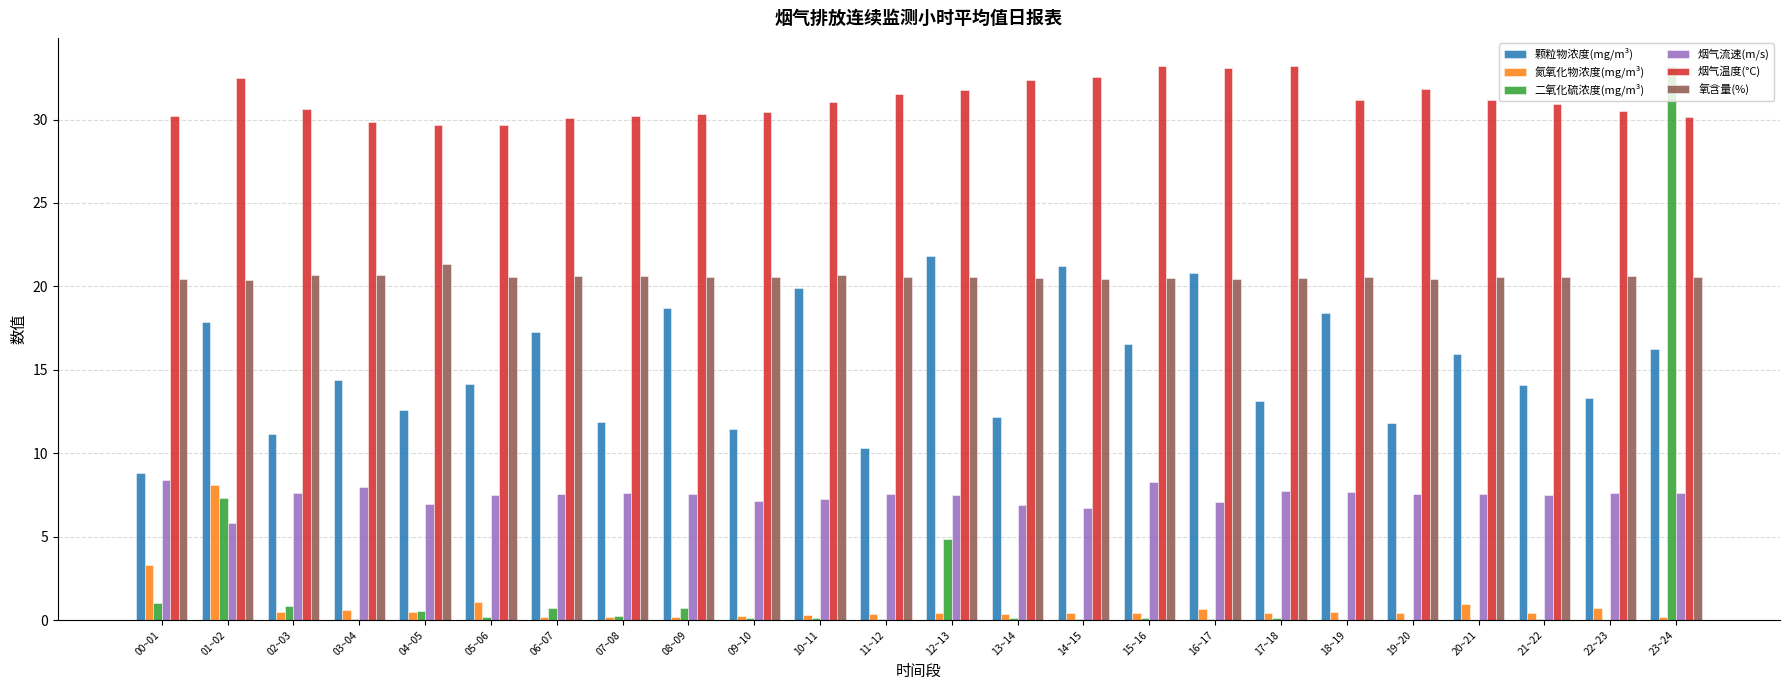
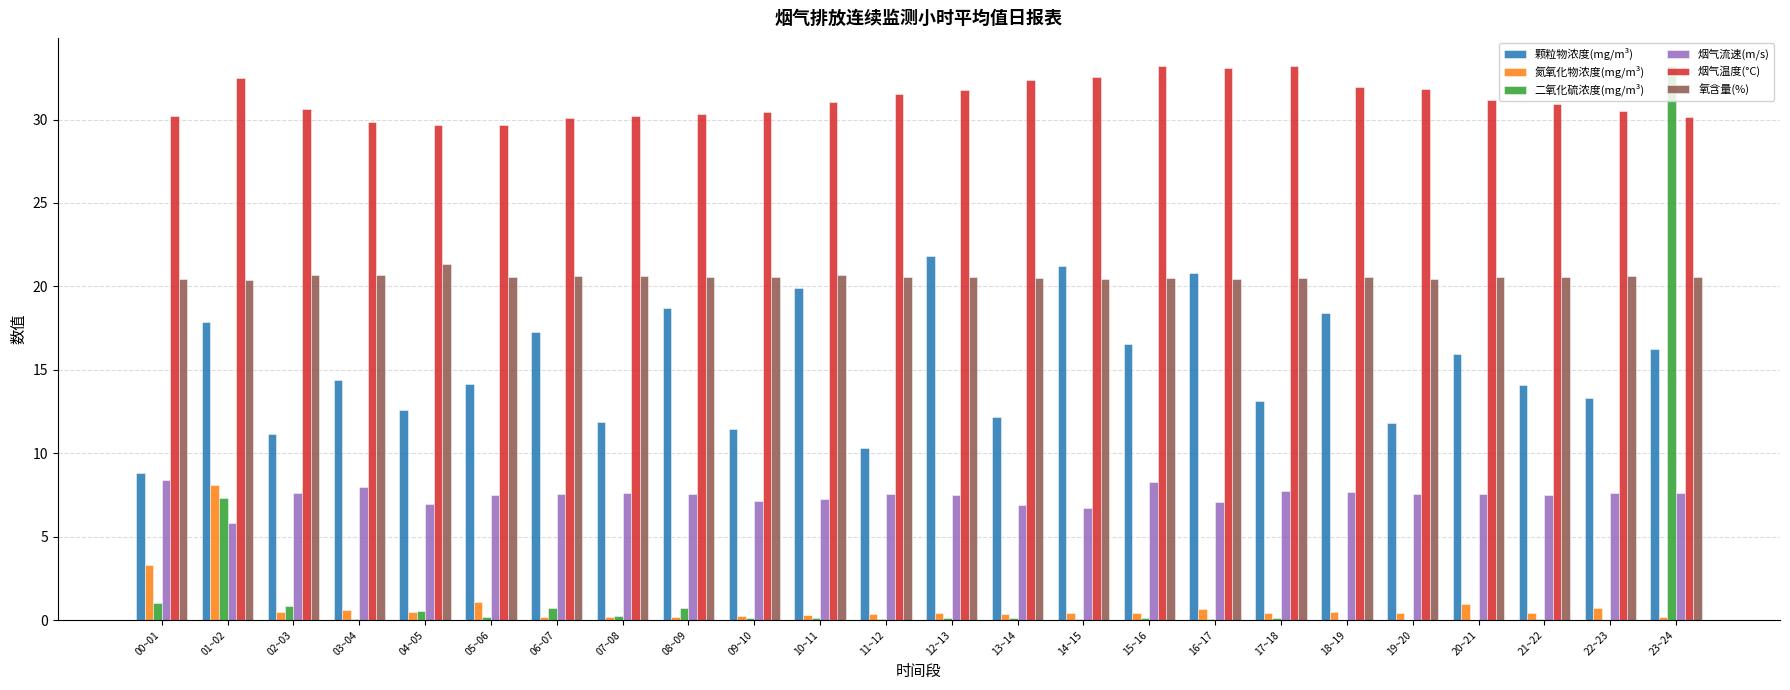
二氧化硫浓度(mg/m³), 12~13: 4.9 -> 0.1
烟气温度(°C), 18~19: 31.2 -> 32.0
